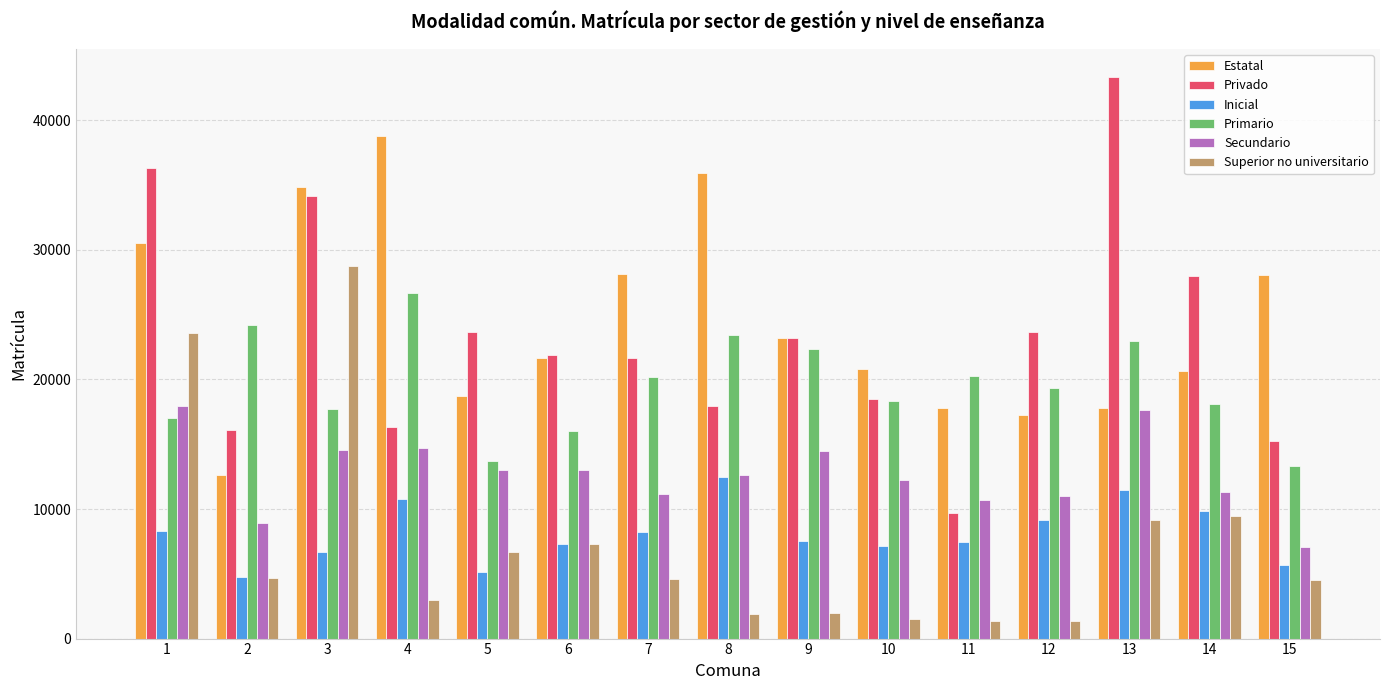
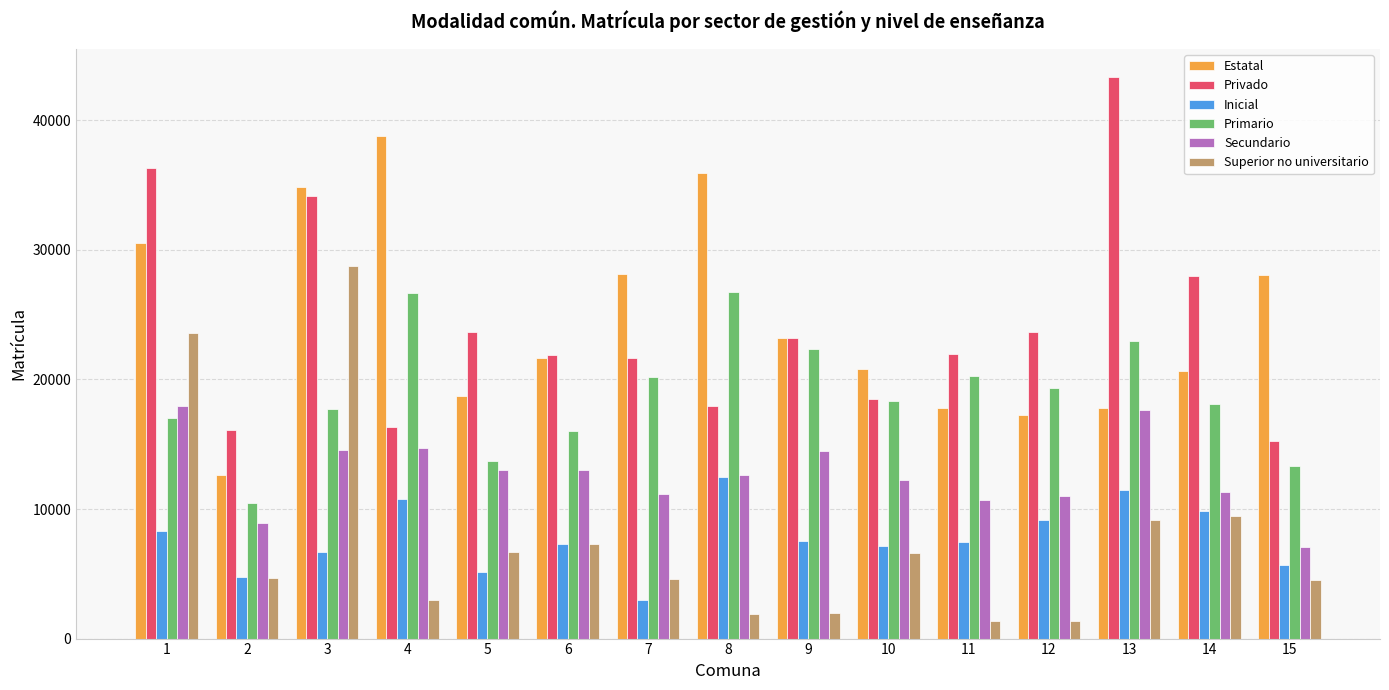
Primario, 2: 24200 -> 10500
Inicial, 7: 8200 -> 3000
Primario, 8: 23400 -> 26800
Superior no universitario, 10: 1500 -> 6600
Privado, 11: 9700 -> 22000
